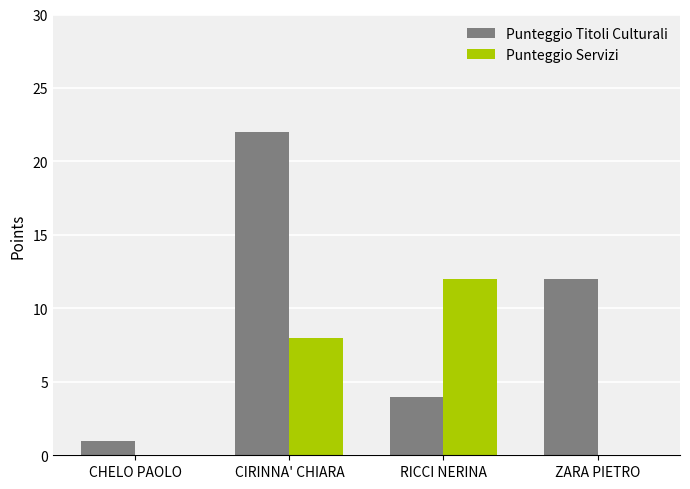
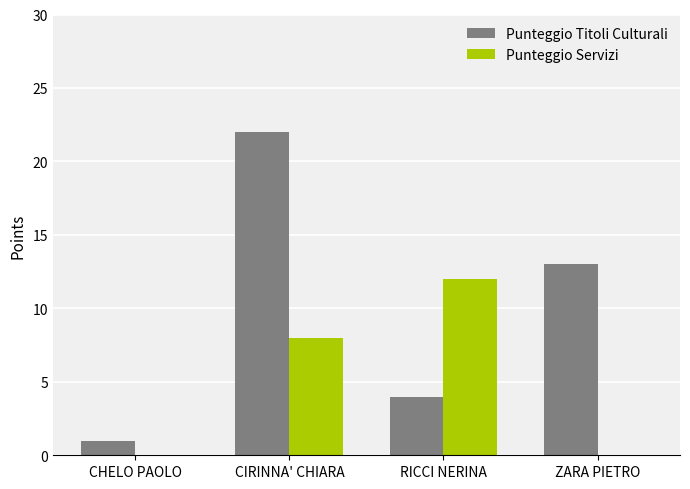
Punteggio Titoli Culturali, ZARA PIETRO: 12 -> 13
